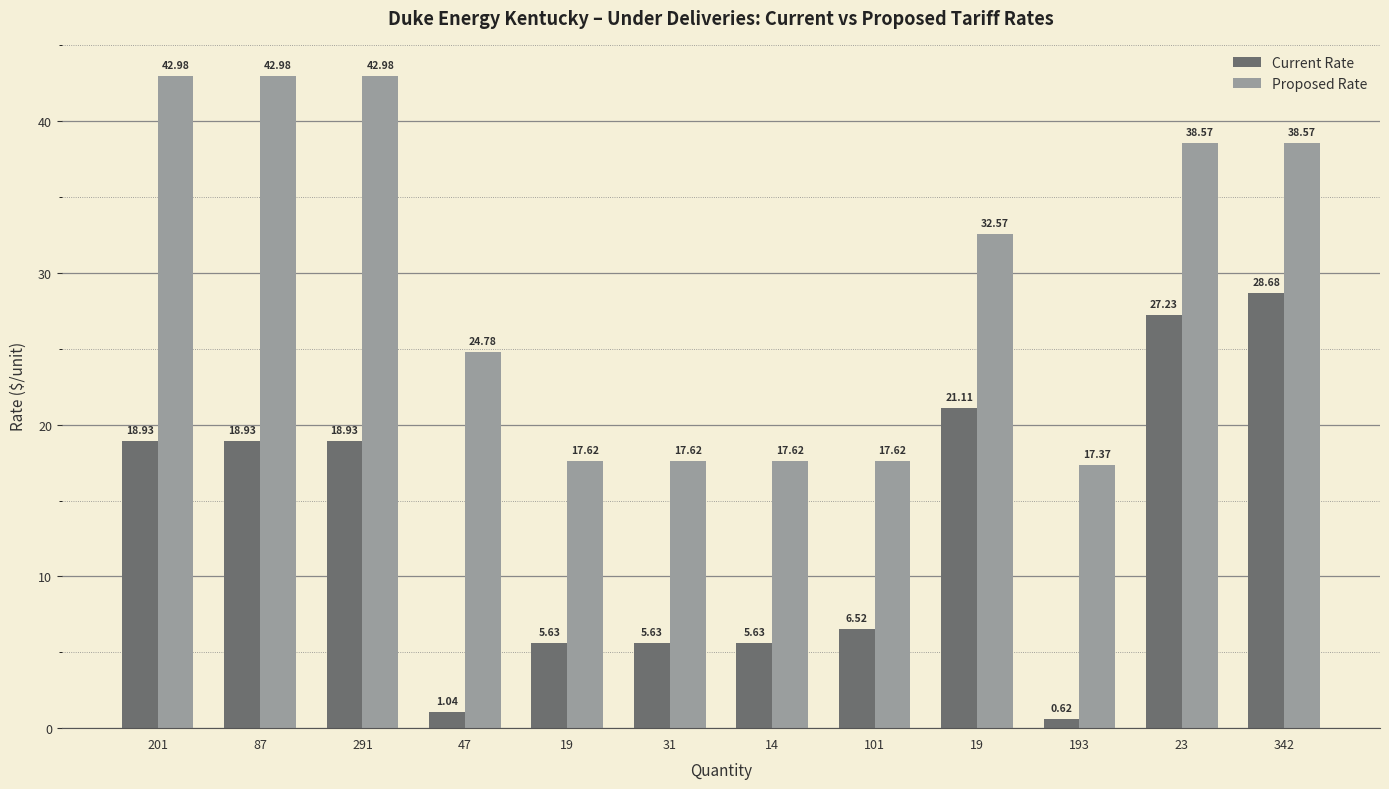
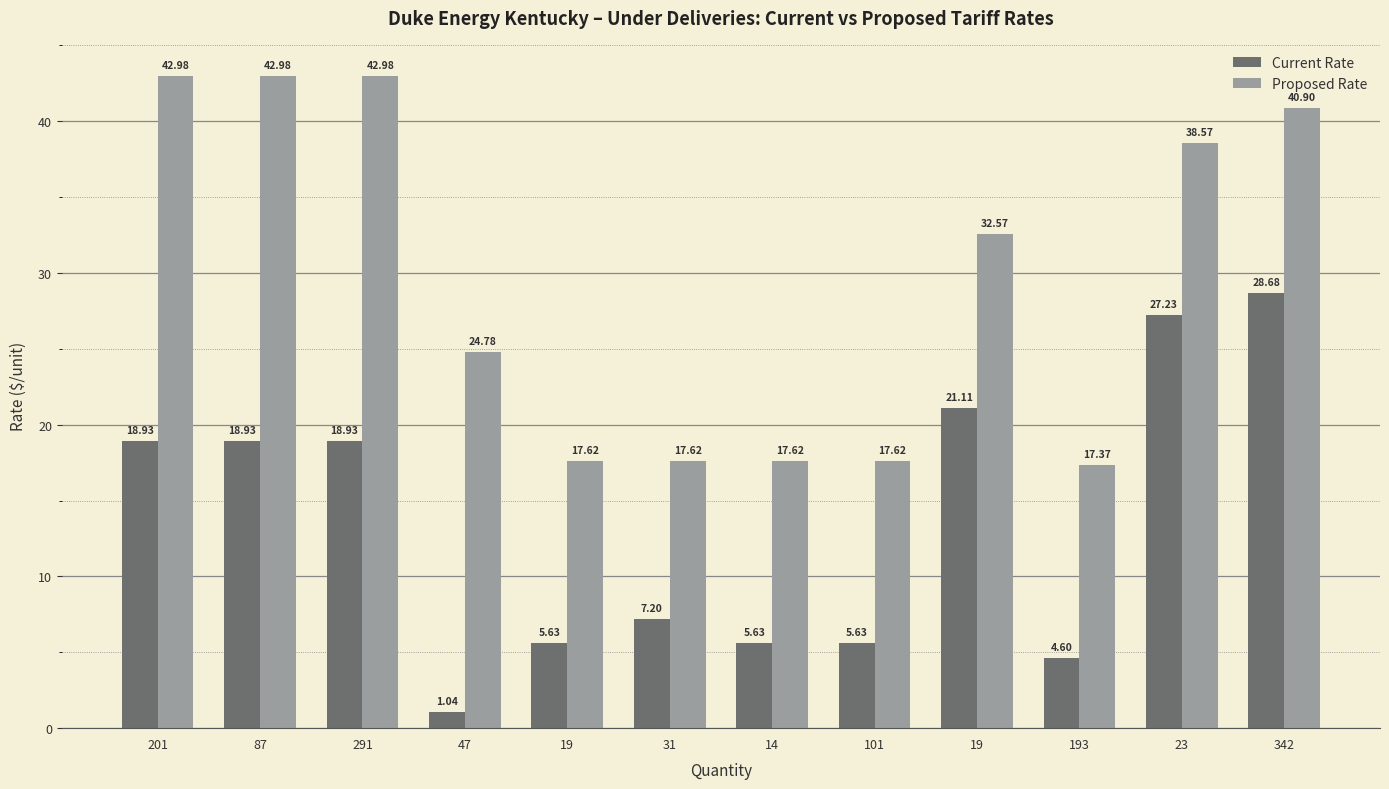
Current Rate, 31: 5.63 -> 7.20
Current Rate, 101: 6.52 -> 5.63
Current Rate, 193: 0.62 -> 4.60
Proposed Rate, 342: 38.57 -> 40.90
